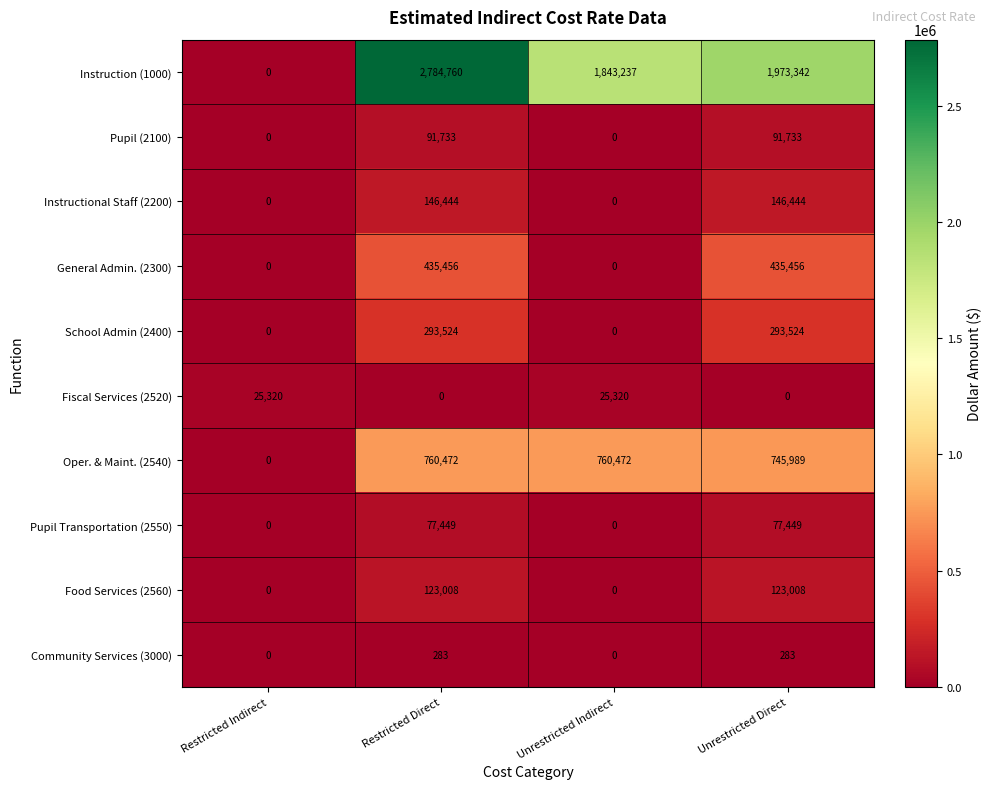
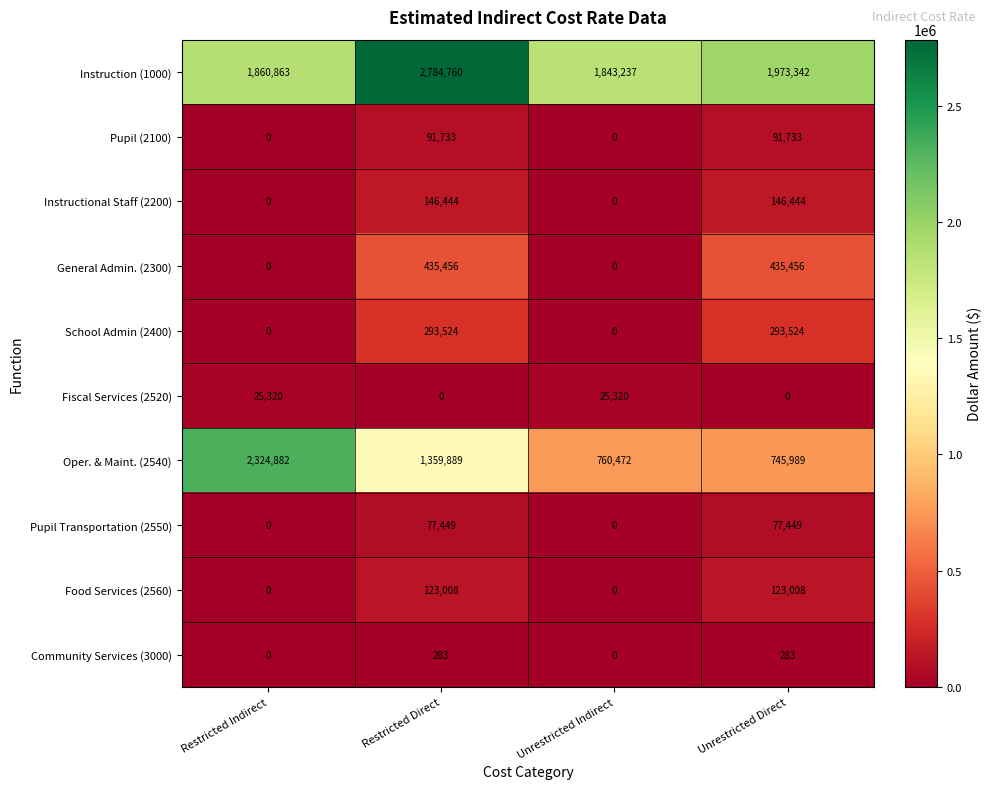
Instruction (1000), Restricted Indirect: 0 -> 1,860,863
Oper. & Maint. (2540), Restricted Indirect: 0 -> 2,324,882
Oper. & Maint. (2540), Restricted Direct: 760,472 -> 1,359,889
